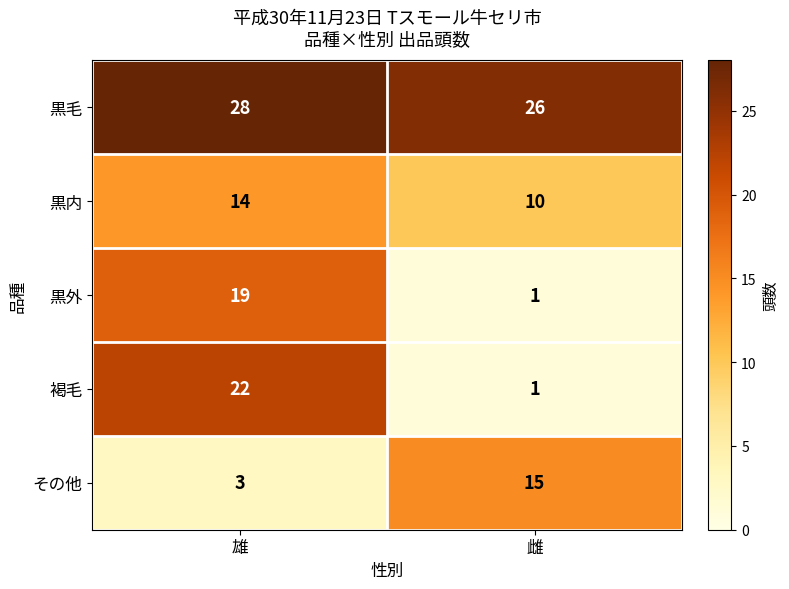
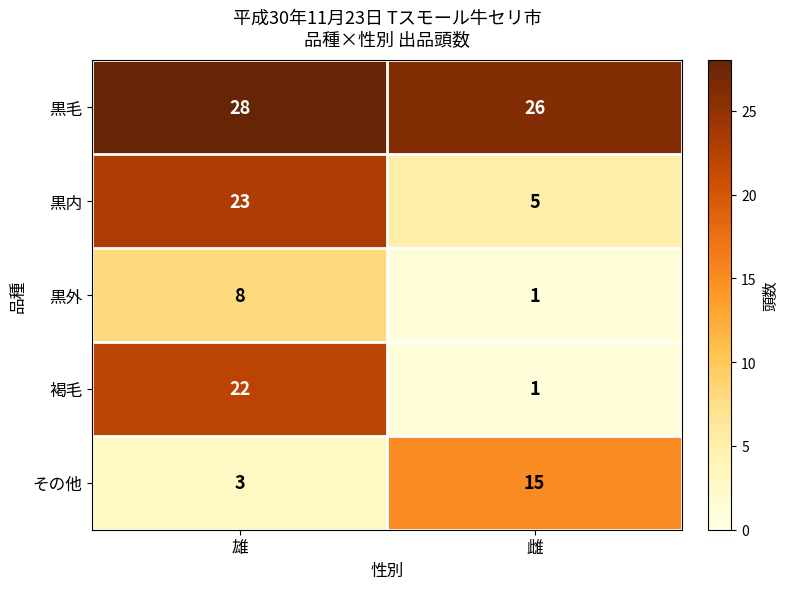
黒内, 雄: 14 -> 23
黒内, 雌: 10 -> 5
黒外, 雄: 19 -> 8
